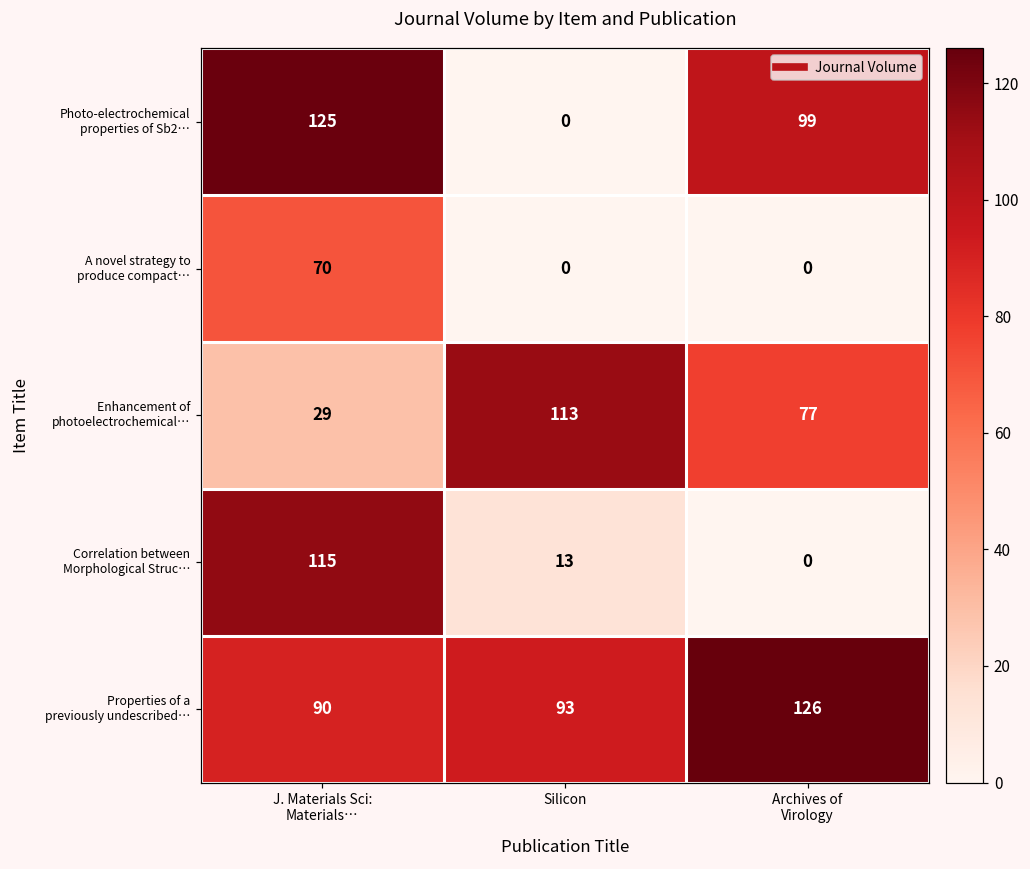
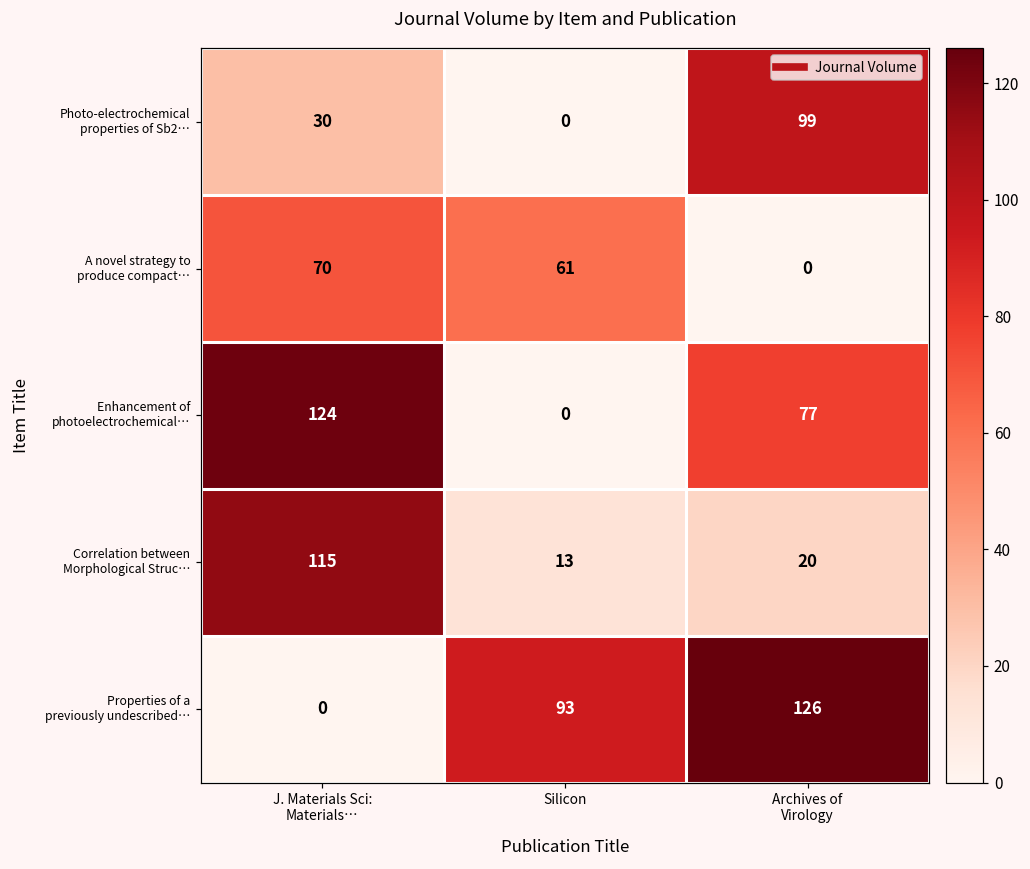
Photo-electrochemical properties of Sb2…, J. Materials Sci: Materials…: 125 -> 30
A novel strategy to produce compact…, Silicon: 0 -> 61
Enhancement of photoelectrochemical…, J. Materials Sci: Materials…: 29 -> 124
Enhancement of photoelectrochemical…, Silicon: 113 -> 0
Correlation between Morphological Struc…, Archives of Virology: 0 -> 20
Properties of a previously undescribed…, J. Materials Sci: Materials…: 90 -> 0
